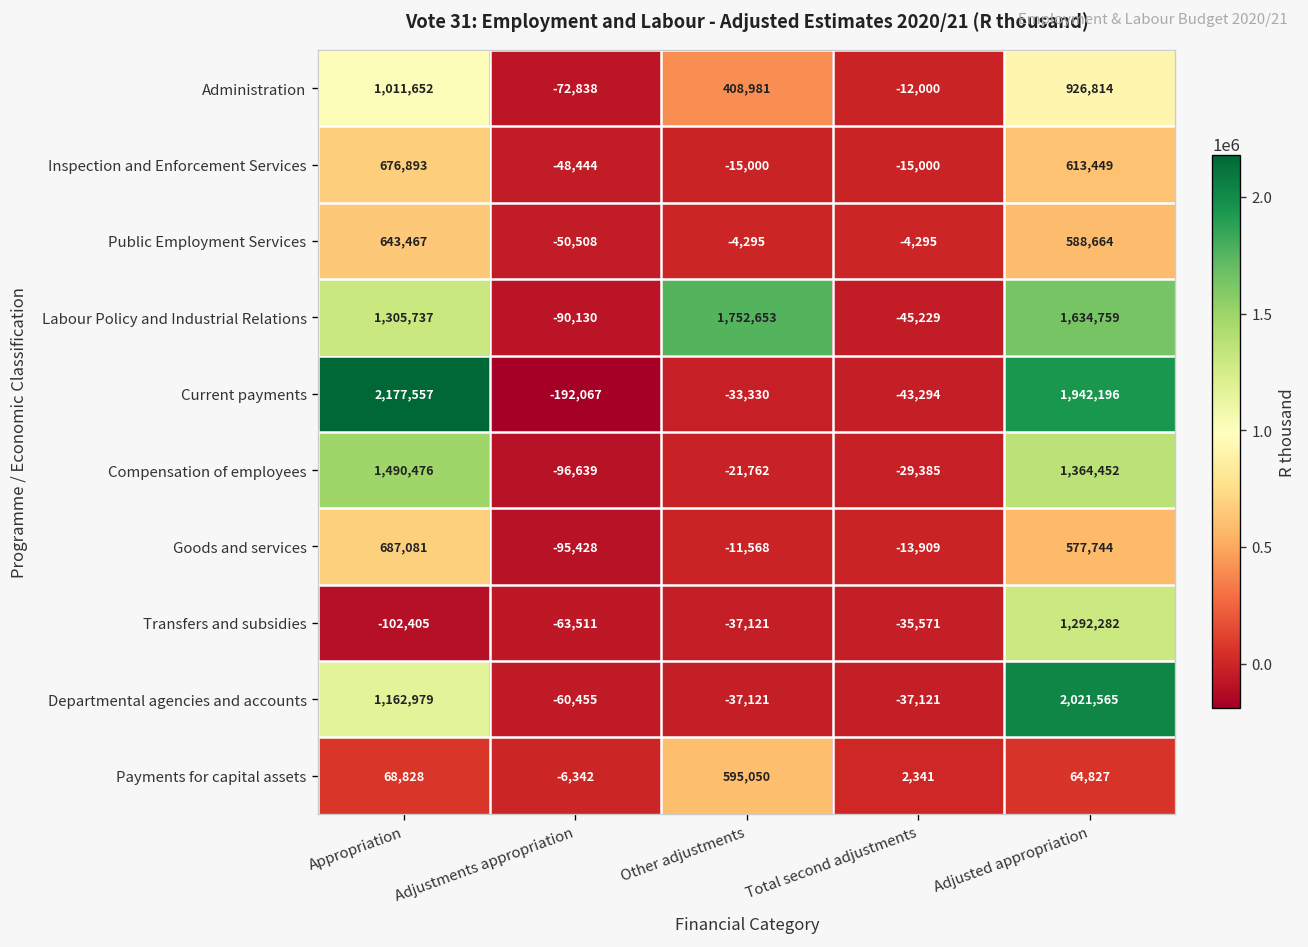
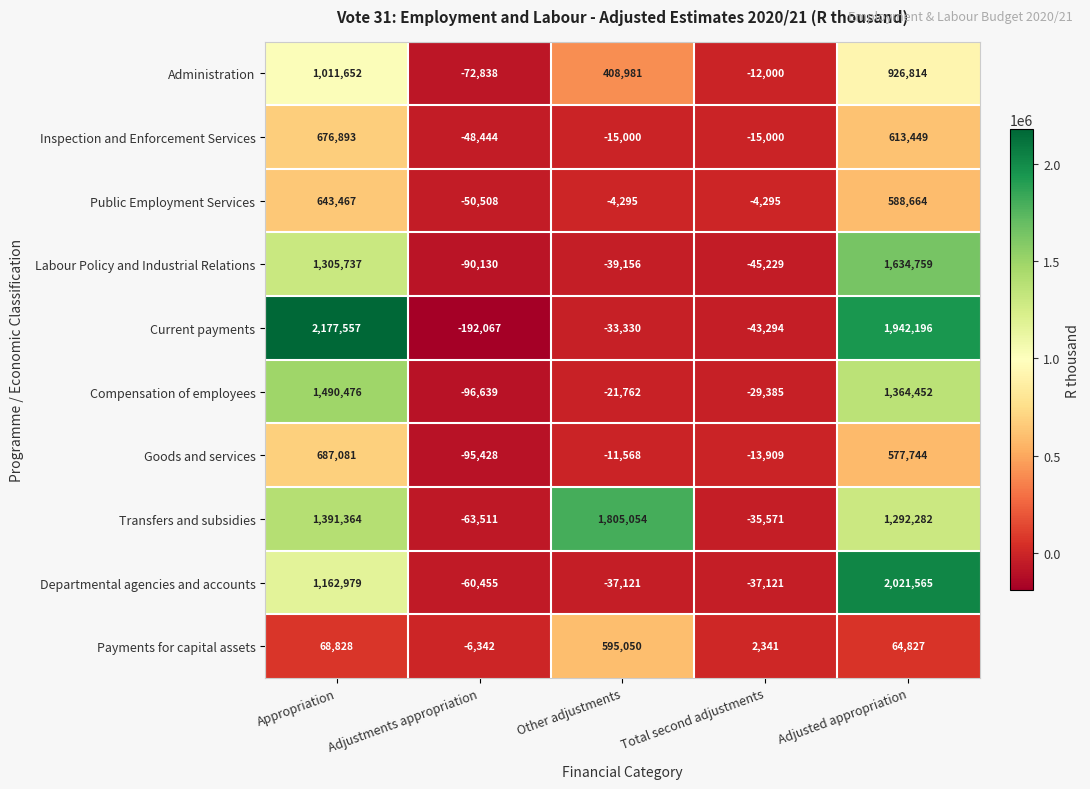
Labour Policy and Industrial Relations, Other adjustments: 1,752,653 -> -39,156
Transfers and subsidies, Appropriation: -102,405 -> 1,391,364
Transfers and subsidies, Other adjustments: -37,121 -> 1,805,054
